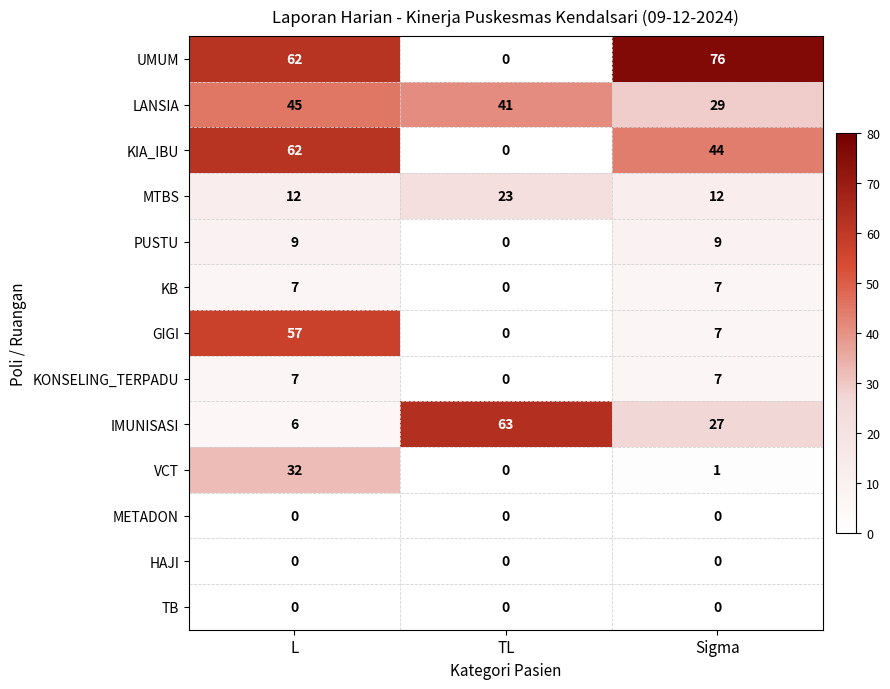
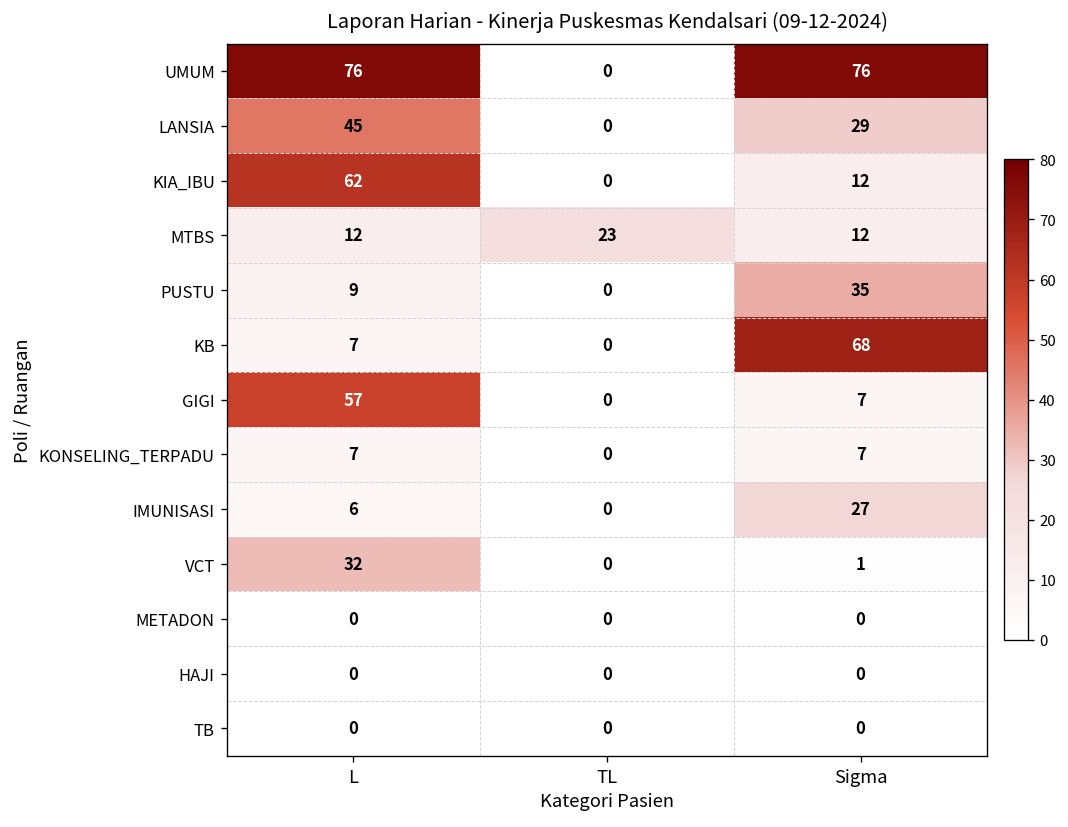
UMUM, L: 62 -> 76
LANSIA, TL: 41 -> 0
KIA_IBU, Sigma: 44 -> 12
PUSTU, Sigma: 9 -> 35
KB, Sigma: 7 -> 68
IMUNISASI, TL: 63 -> 0
